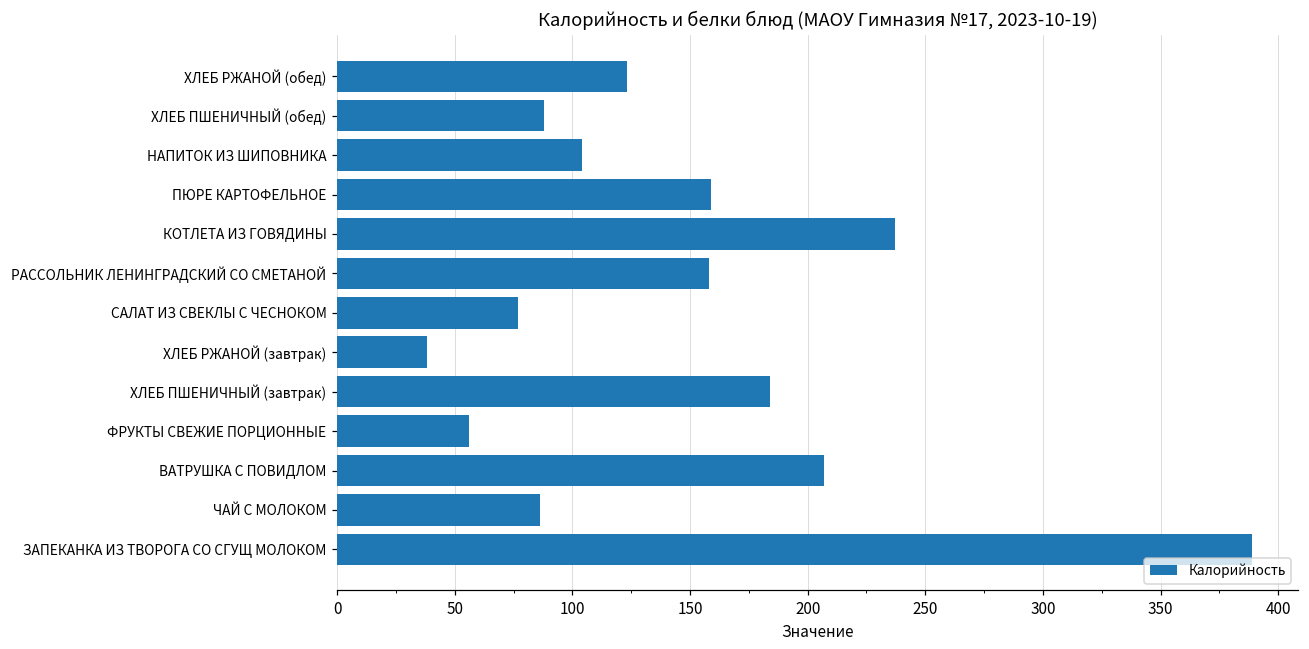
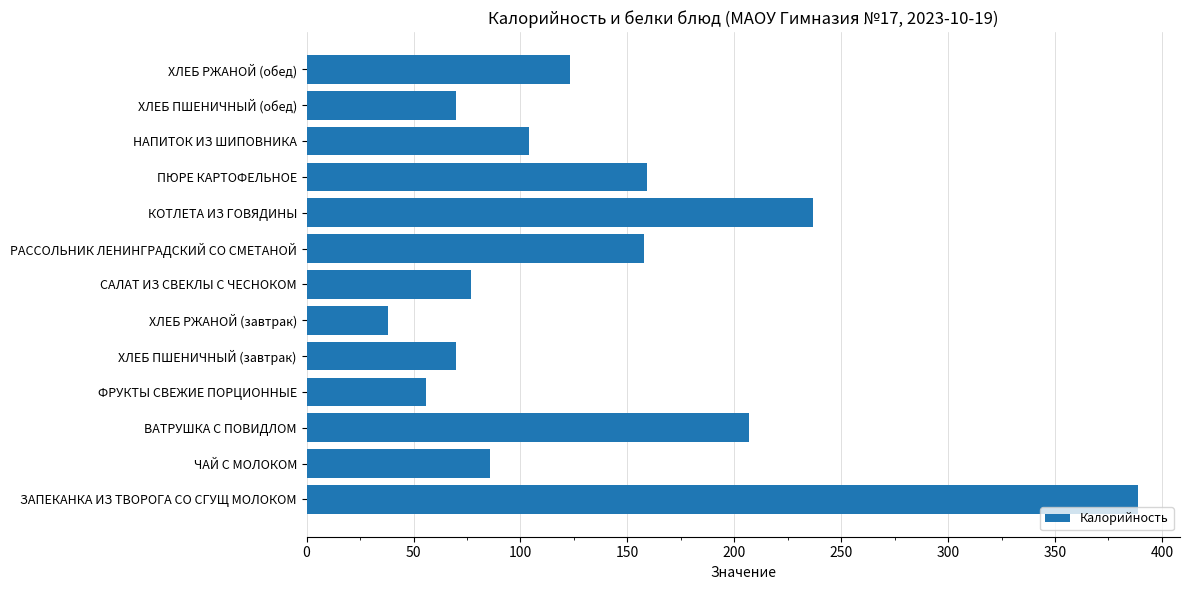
ХЛЕБ ПШЕНИЧНЫЙ (обед): 88 -> 70
ХЛЕБ ПШЕНИЧНЫЙ (завтрак): 184 -> 70
